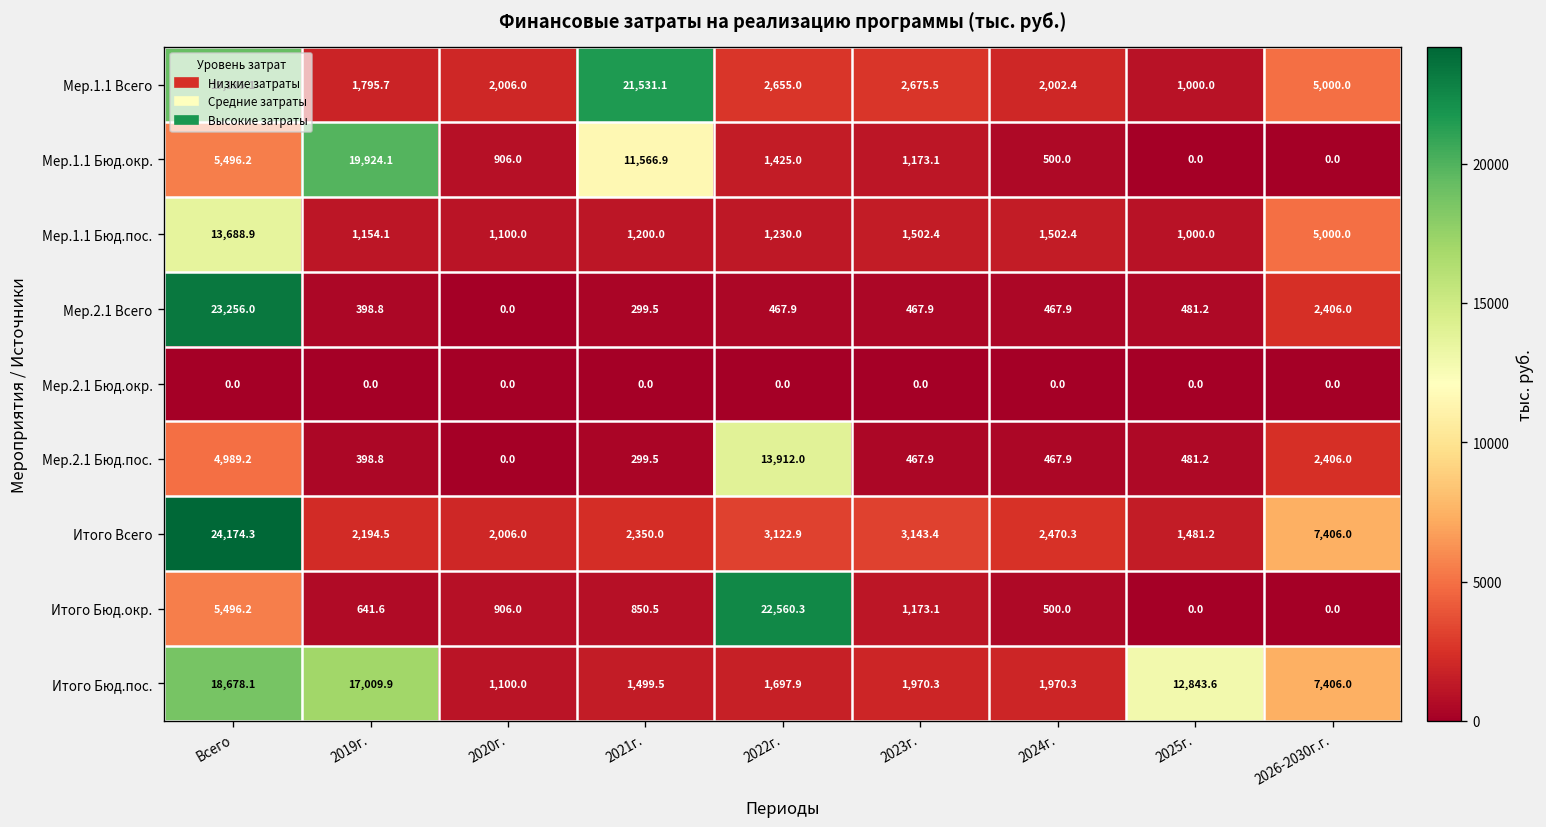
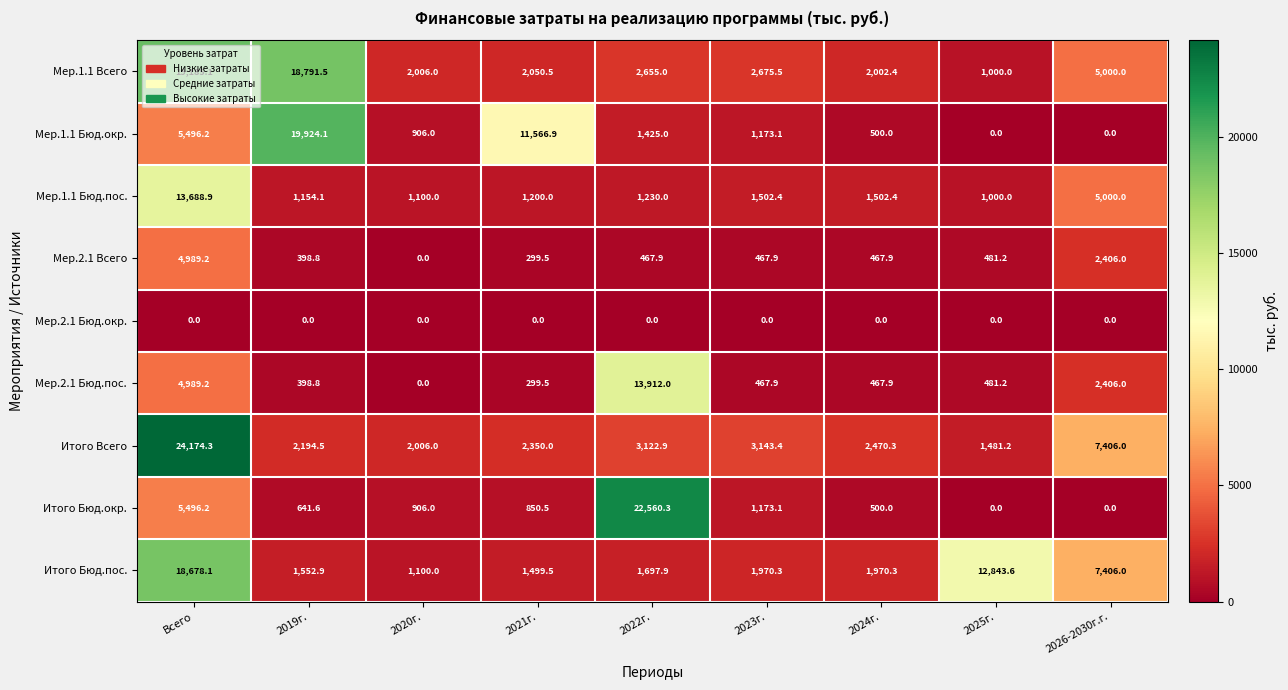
Мер.1.1 Всего, 2019г.: 1,795.7 -> 18,791.5
Мер.1.1 Всего, 2021г.: 21,531.1 -> 2,050.5
Мер.2.1 Всего, Всего: 23,256.0 -> 4,989.2
Итого Бюд.пос., 2019г.: 17,009.9 -> 1,552.9
